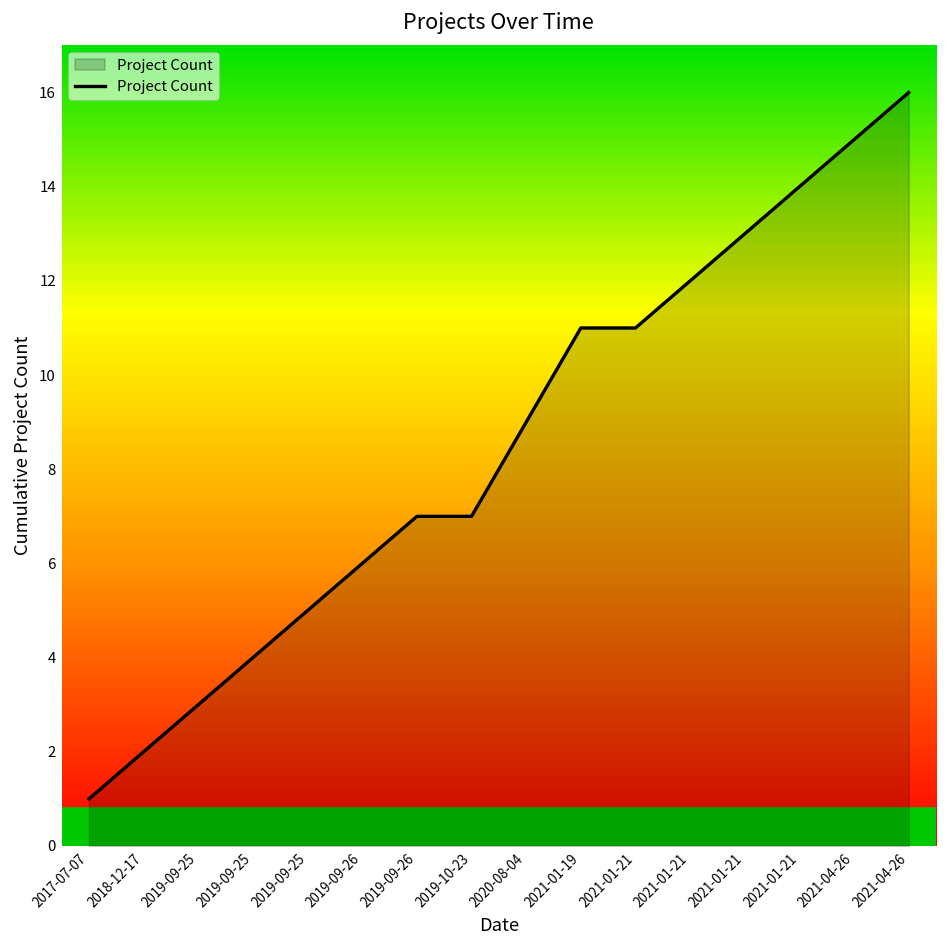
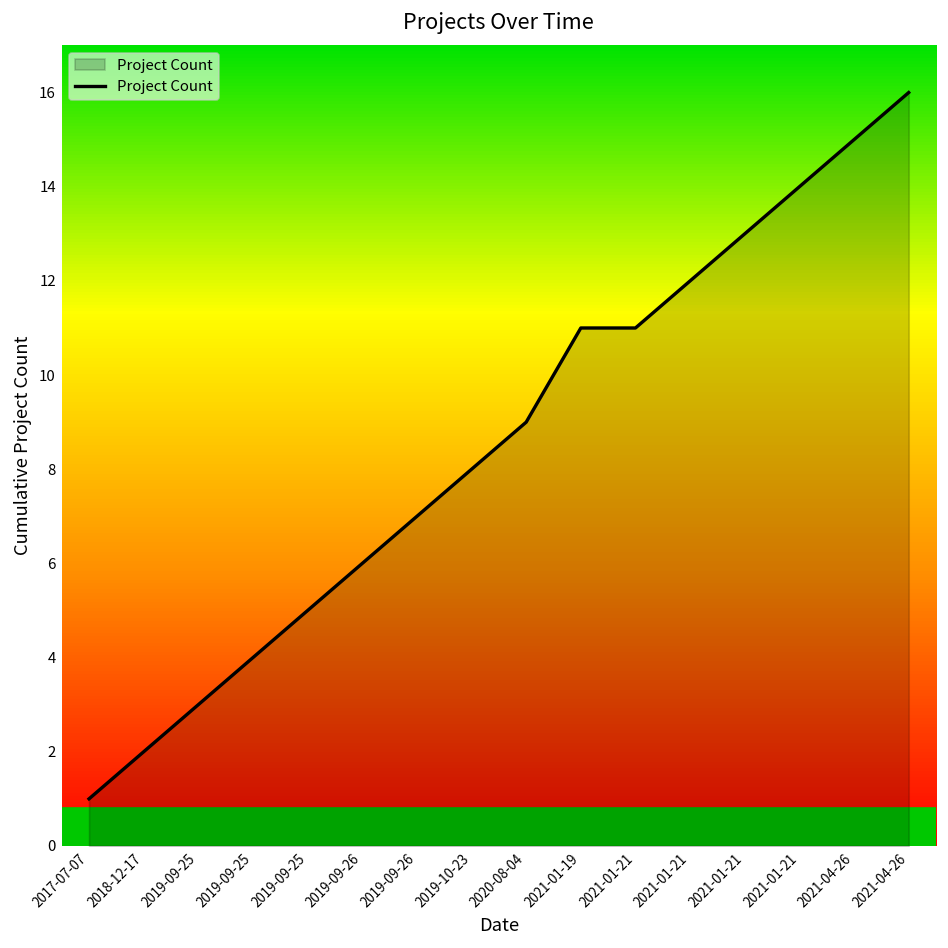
2019-10-23: 7 -> 8
